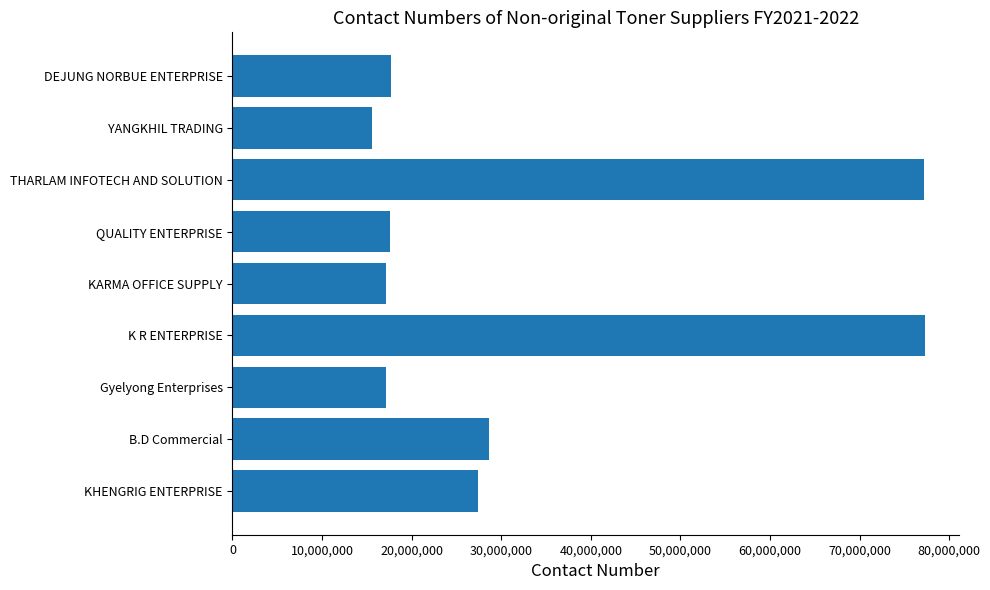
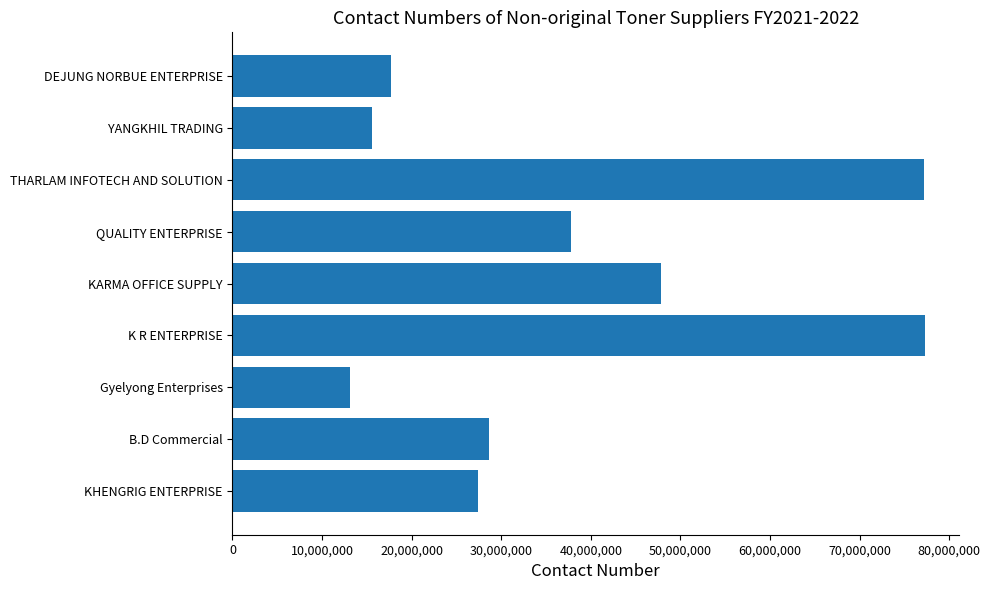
QUALITY ENTERPRISE: 18,000,000 -> 38,000,000
KARMA OFFICE SUPPLY: 17,000,000 -> 48,000,000
Gyelyong Enterprises: 17,000,000 -> 13,000,000
